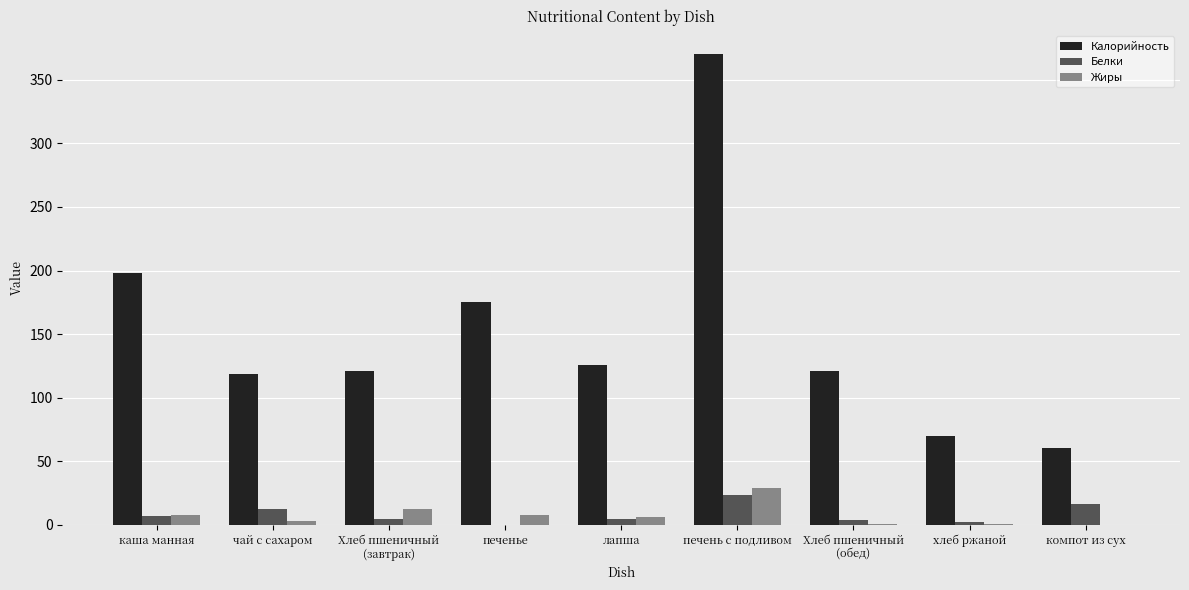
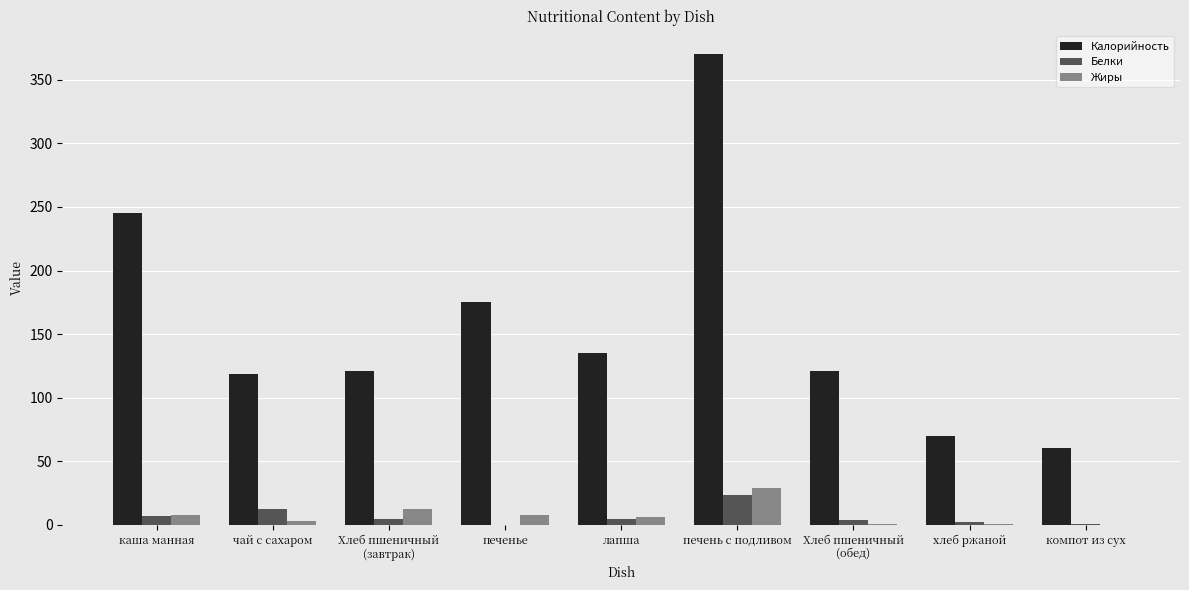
Калорийность, каша манная: 198 -> 245
Калорийность, лапша: 126 -> 135
Белки, компот из сух: 16 -> 0
